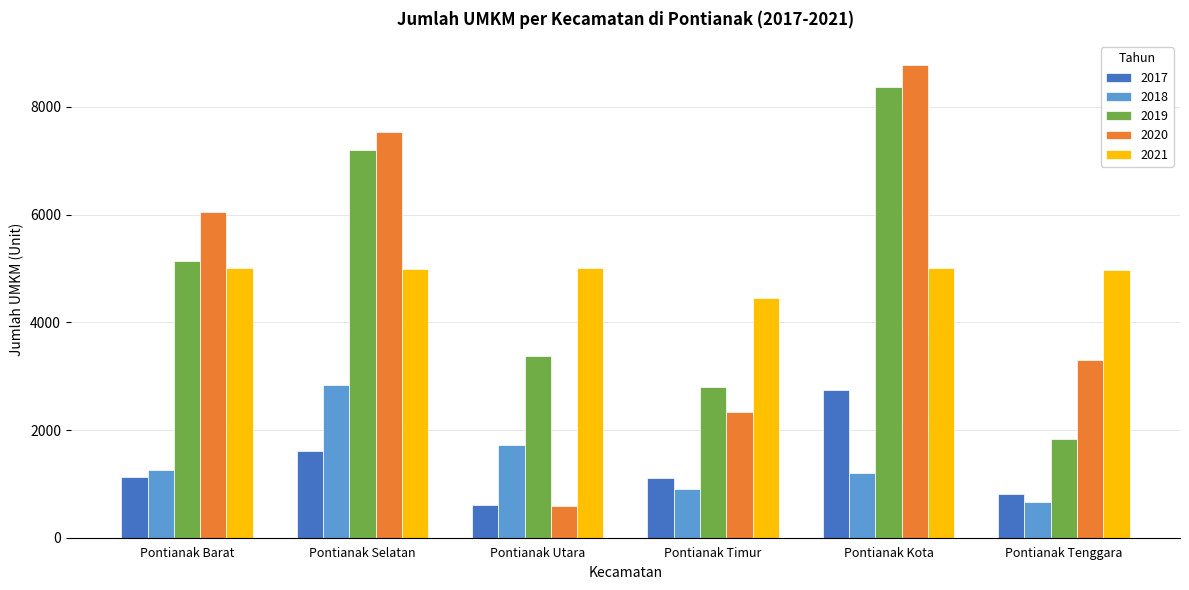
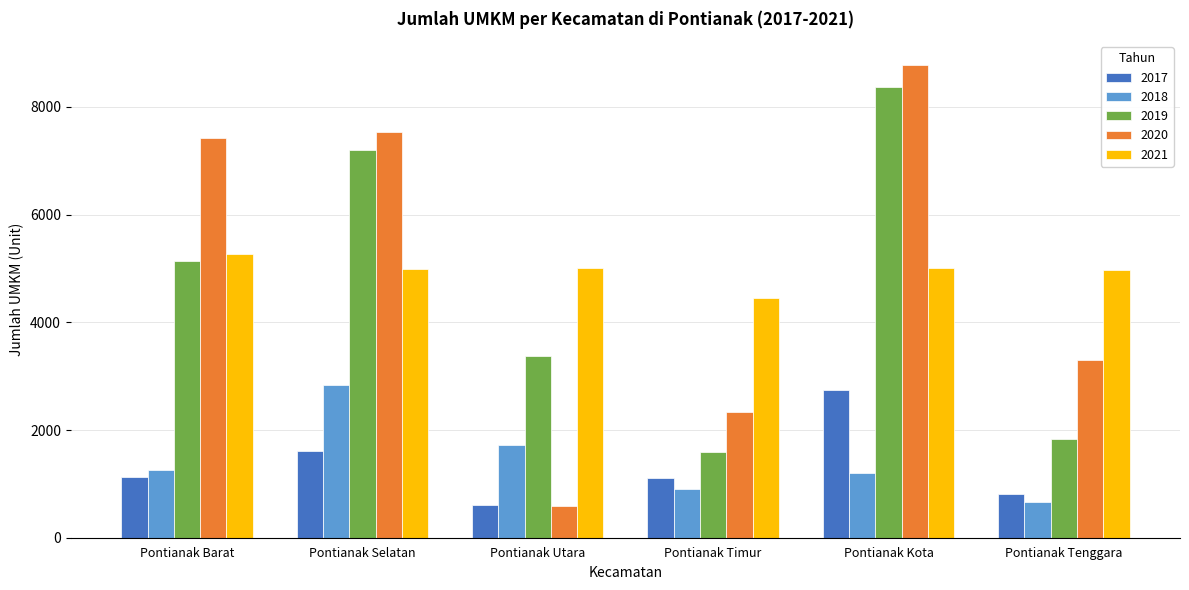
2020, Pontianak Barat: 6100 -> 7400
2021, Pontianak Barat: 5000 -> 5300
2019, Pontianak Timur: 2800 -> 1600
